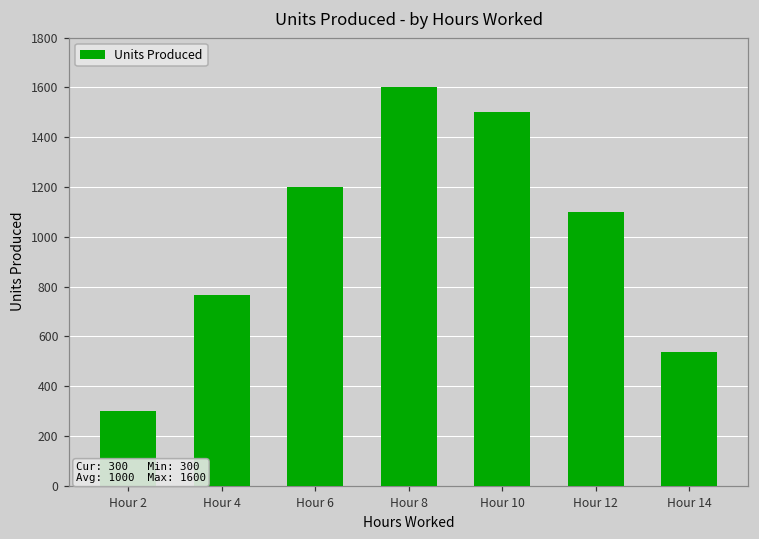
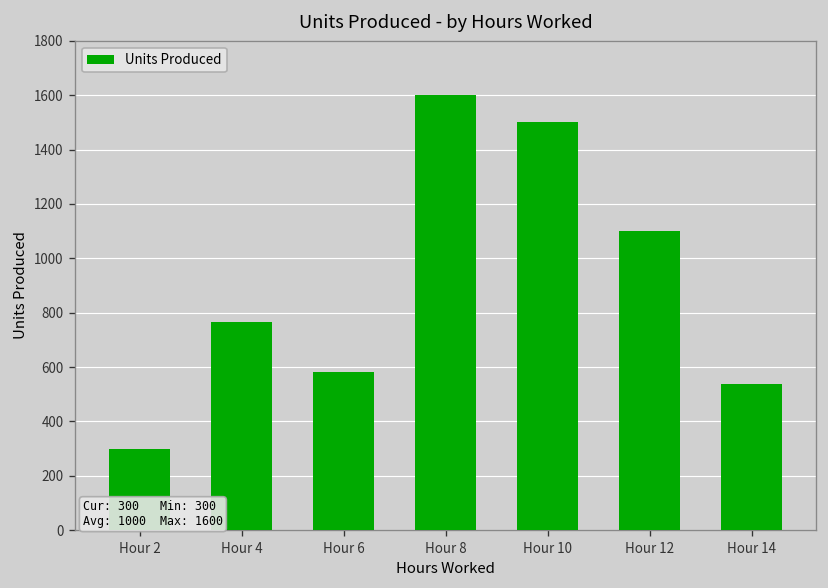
Hour 6: 1200 -> 580
